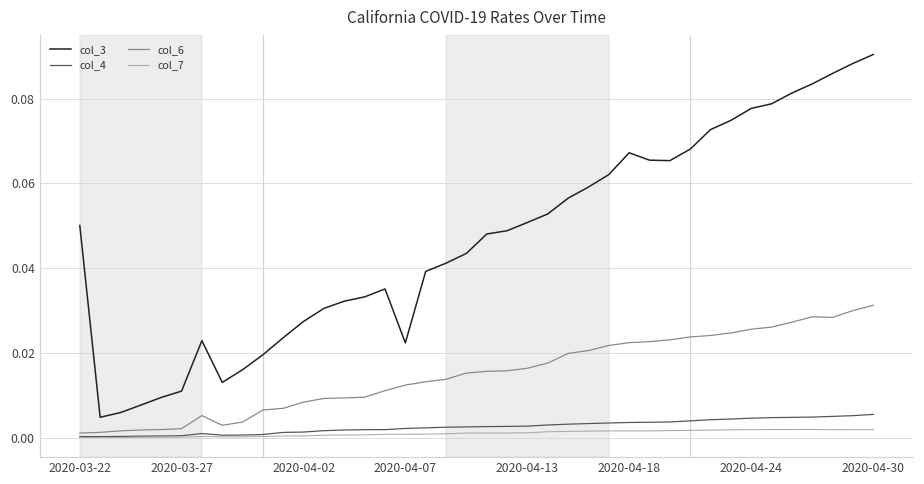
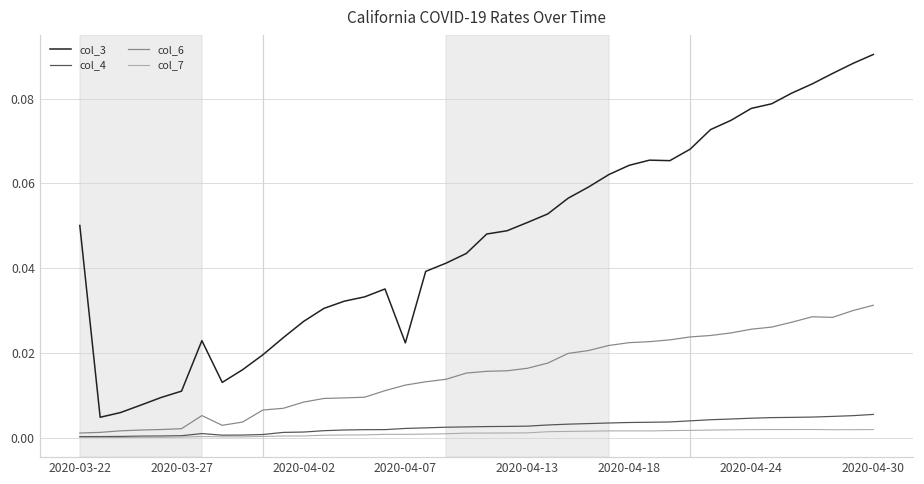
col_3, 2020-04-18: 0.067 -> 0.064
